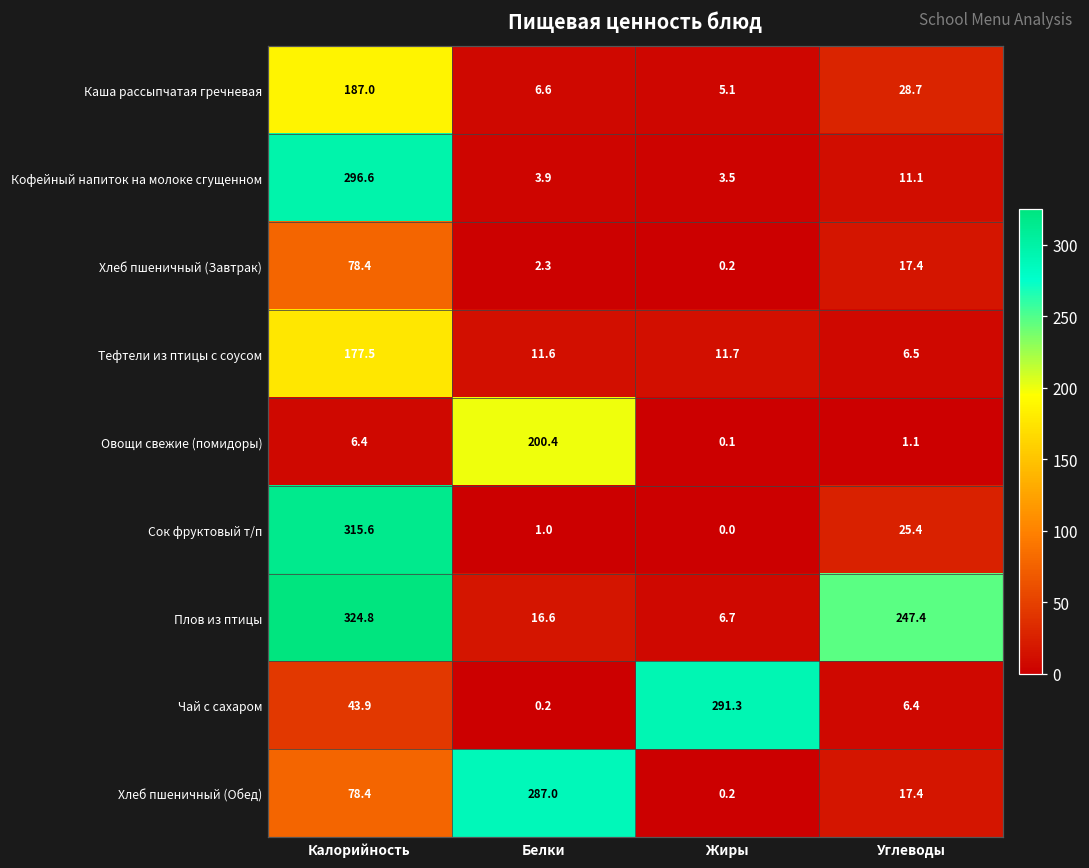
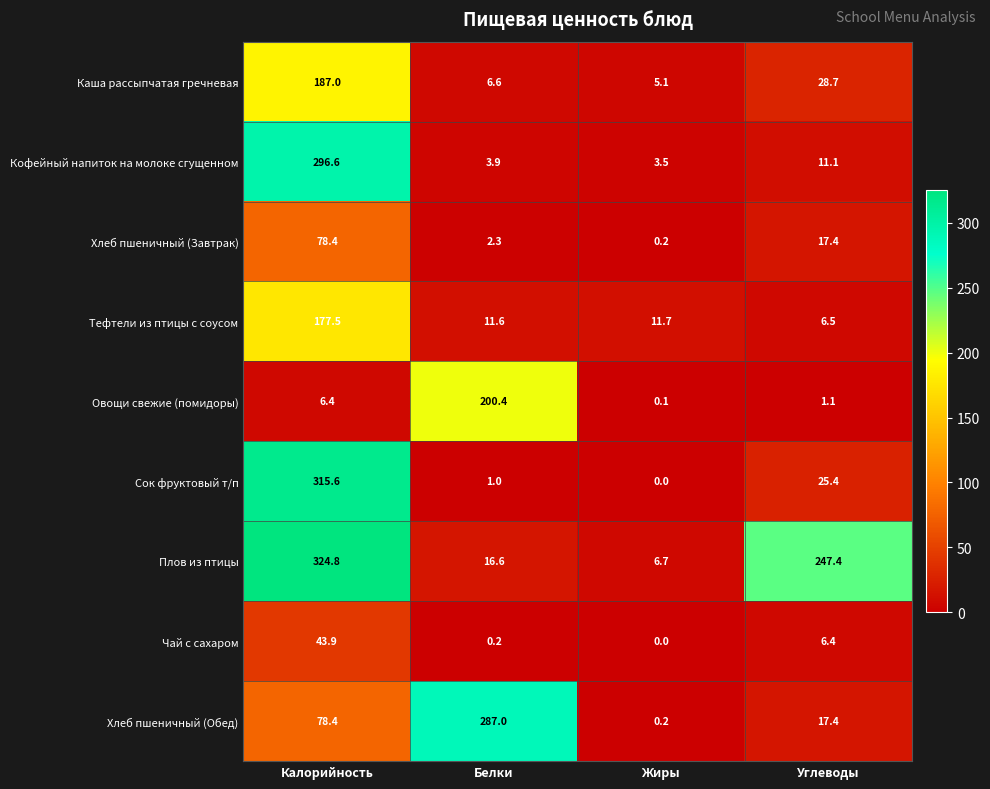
Чай с сахаром, Жиры: 291.3 -> 0.0
